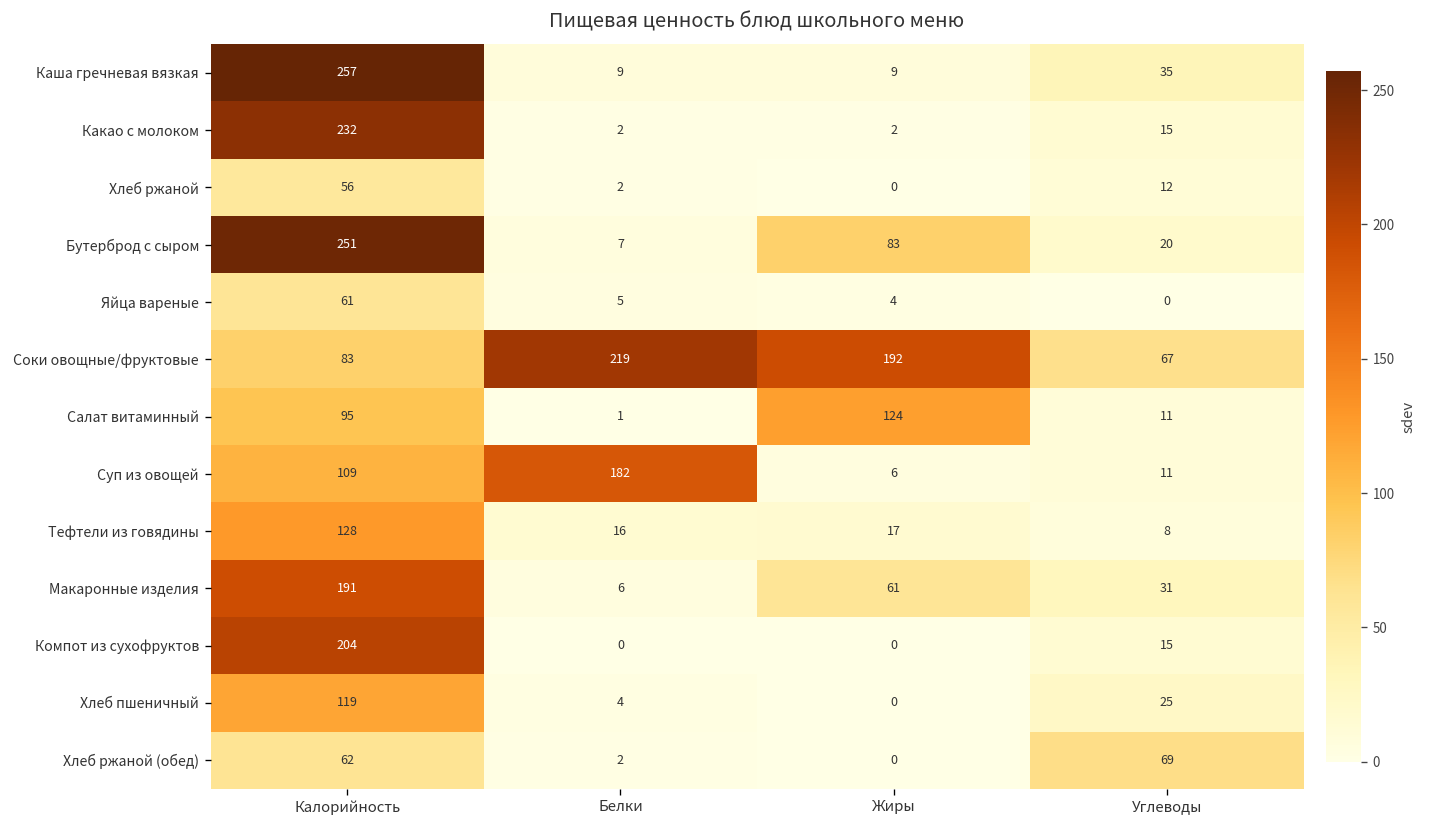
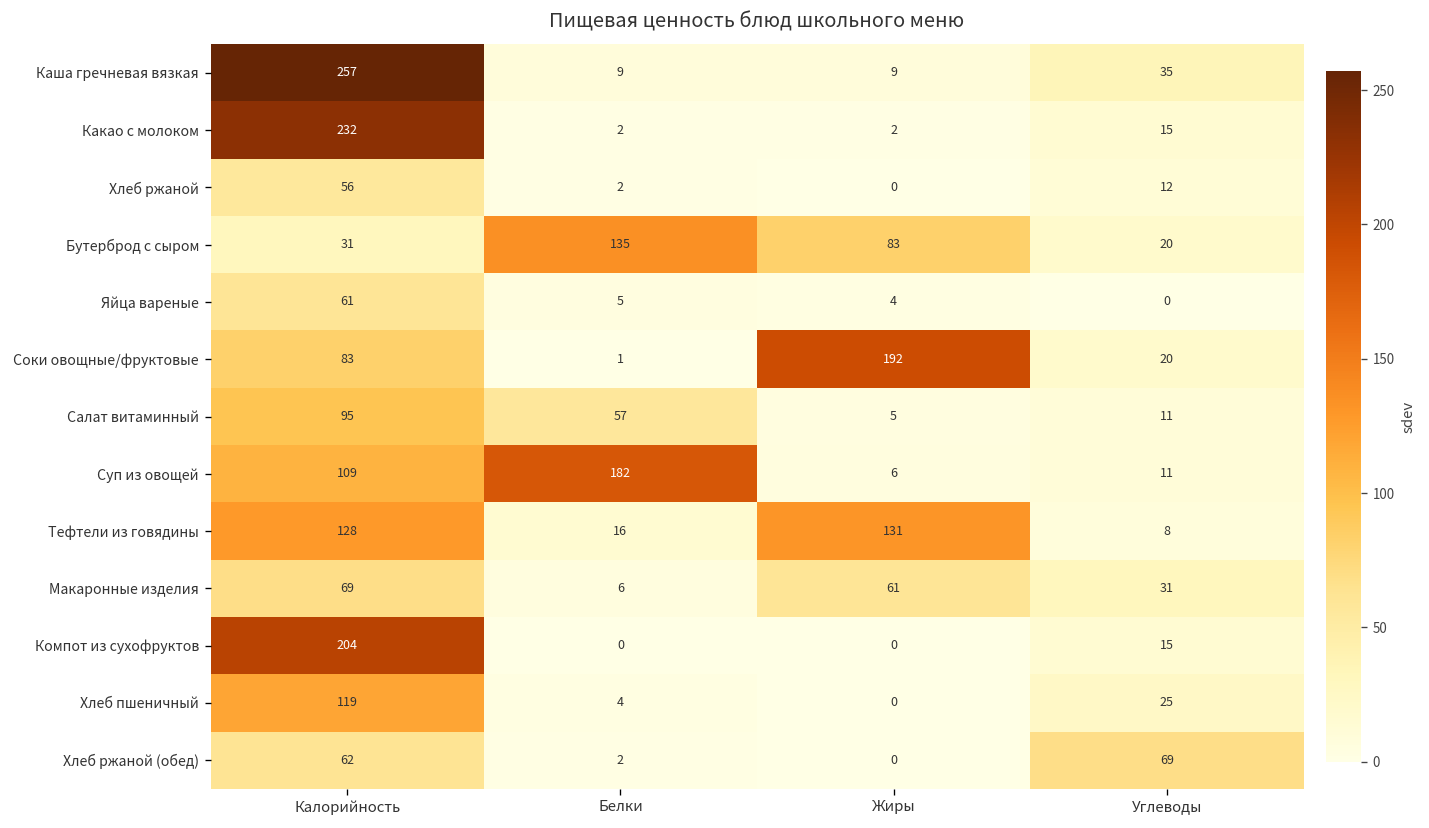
Бутерброд с сыром, Калорийность: 251 -> 31
Бутерброд с сыром, Белки: 7 -> 135
Соки овощные/фруктовые, Белки: 219 -> 1
Соки овощные/фруктовые, Углеводы: 67 -> 20
Салат витаминный, Белки: 1 -> 57
Салат витаминный, Жиры: 124 -> 5
Тефтели из говядины, Жиры: 17 -> 131
Макаронные изделия, Калорийность: 191 -> 69
